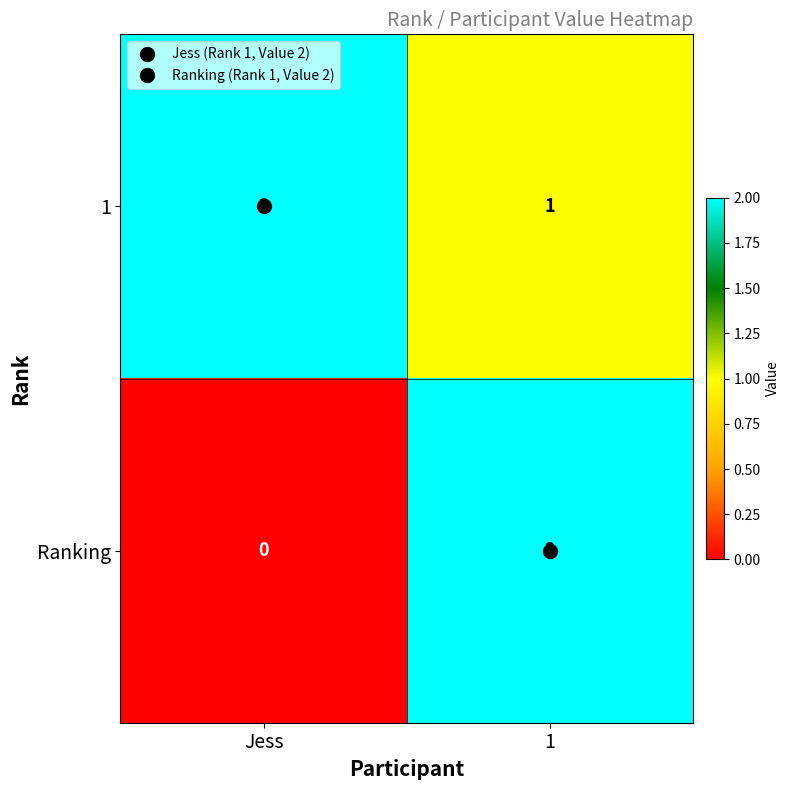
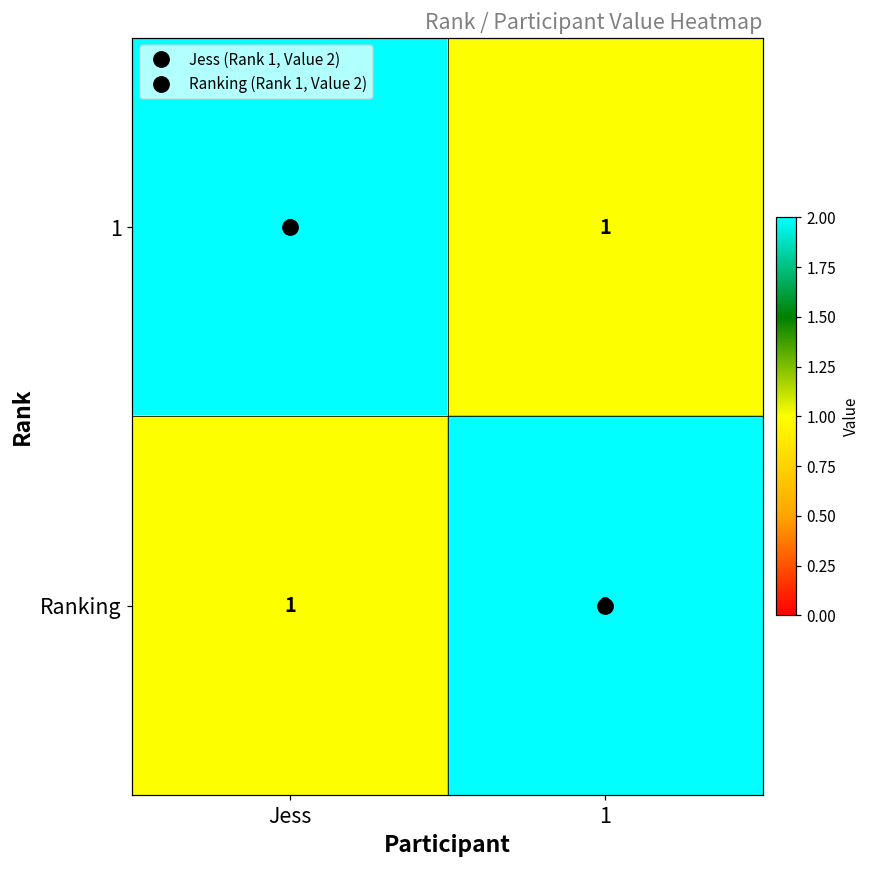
Ranking, Jess: 0 -> 1
